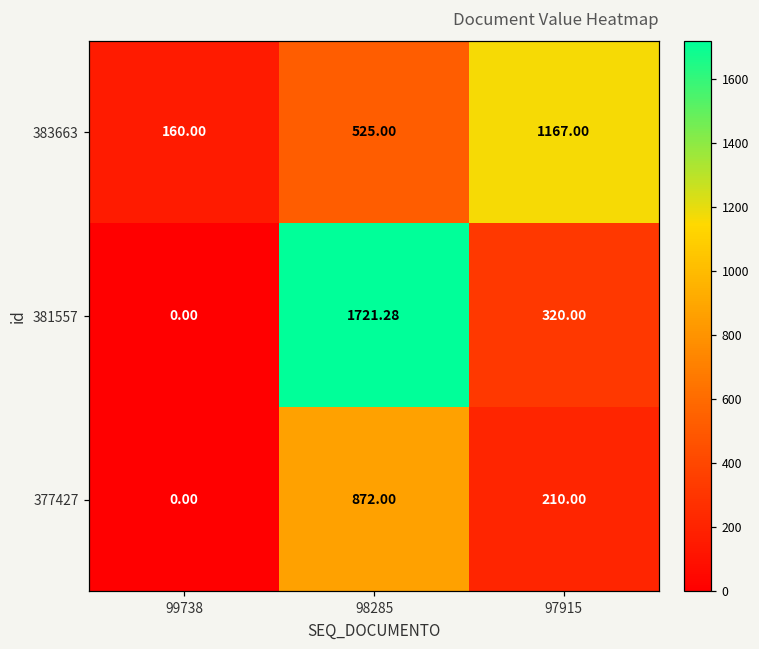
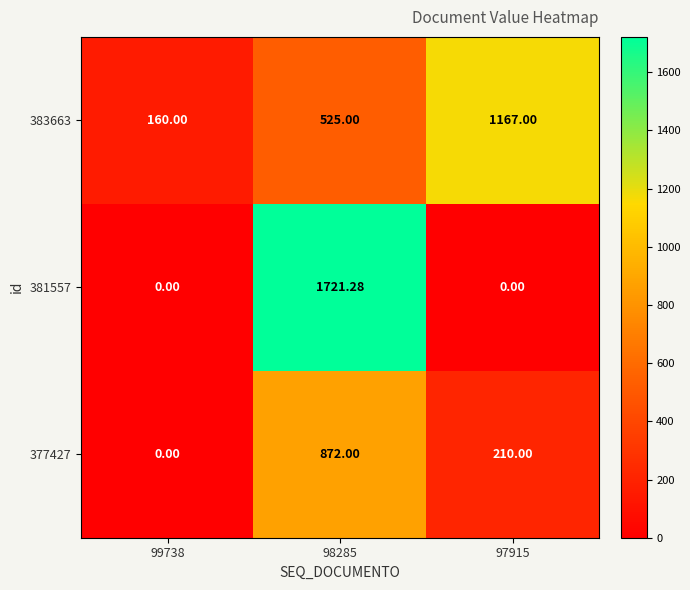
381557, 97915: 320.00 -> 0.00
